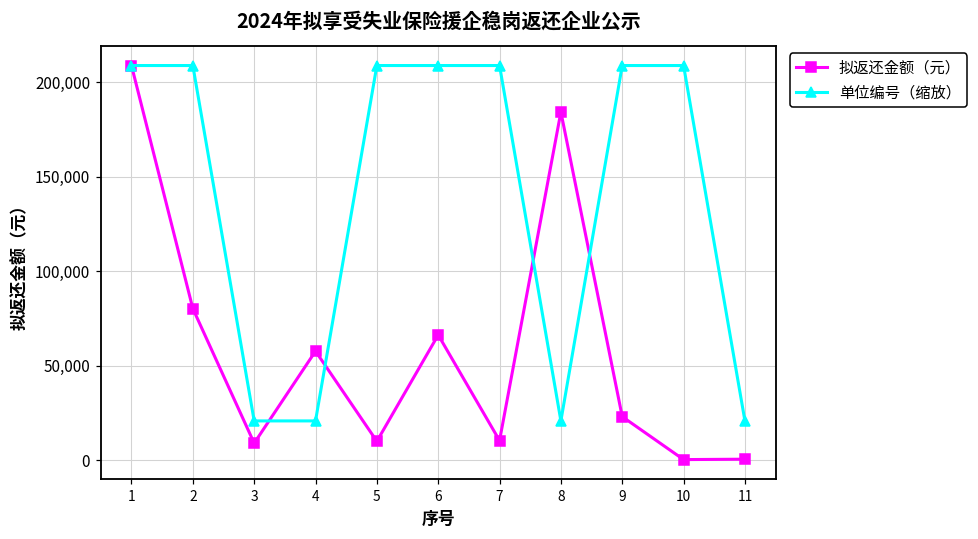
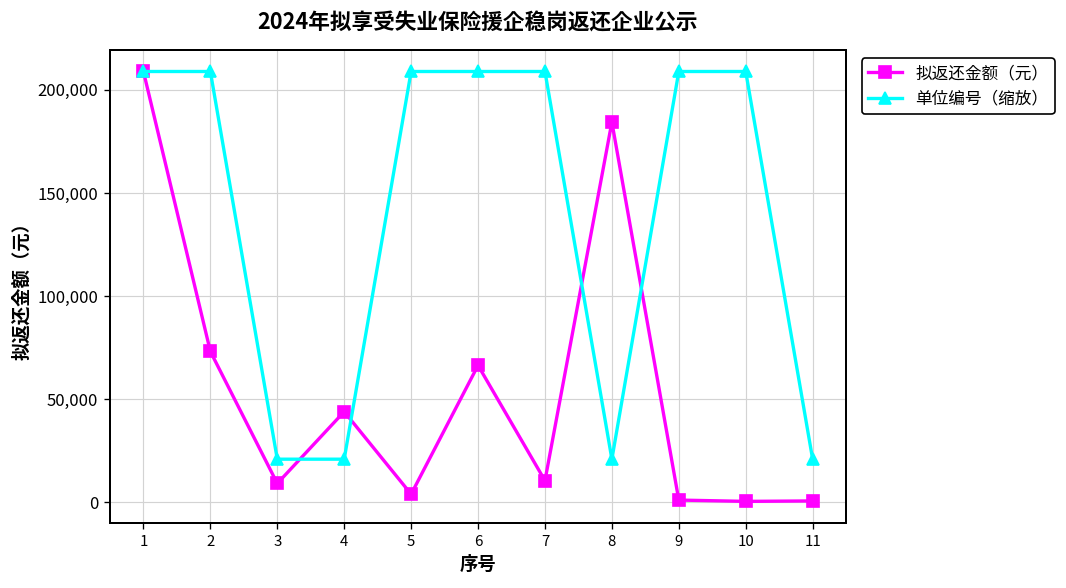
拟返还金额（元）, 2: 80,000 -> 73,000
拟返还金额（元）, 4: 58,000 -> 44,000
拟返还金额（元）, 5: 10,000 -> 4,000
拟返还金额（元）, 9: 23,000 -> 1,000
